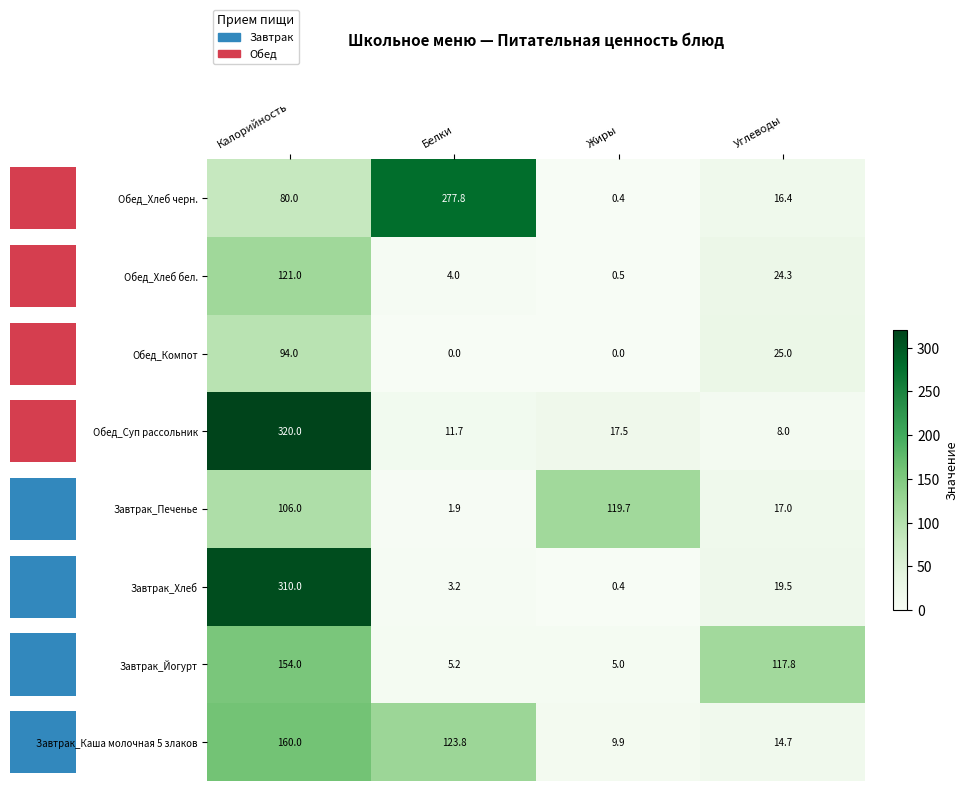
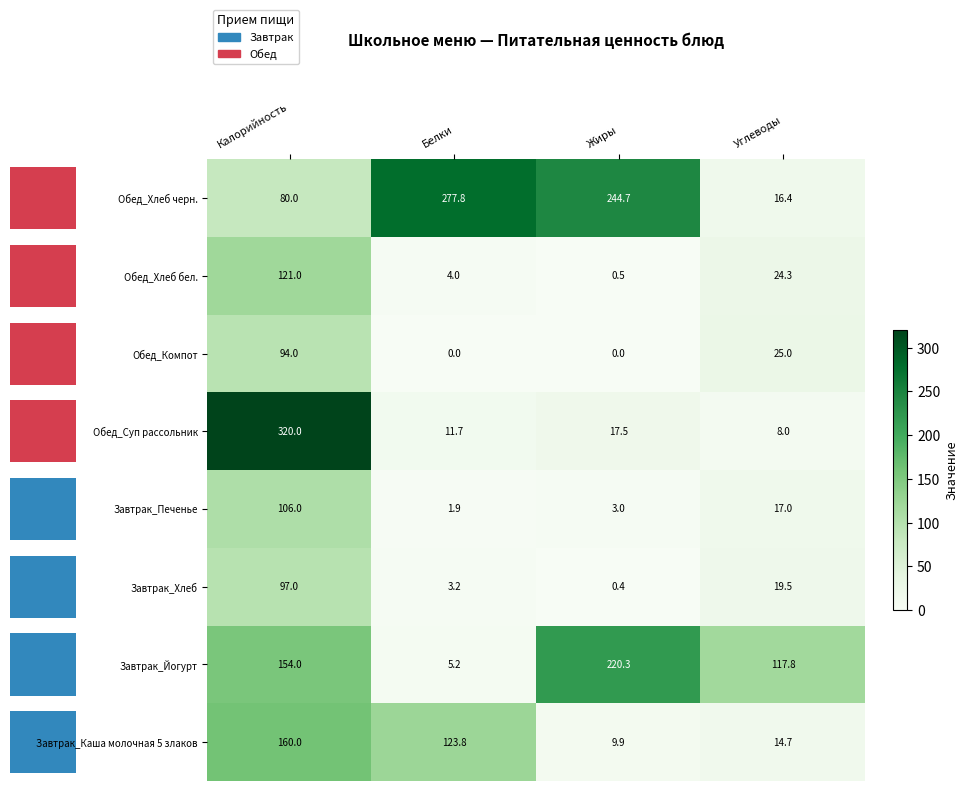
Обед_Хлеб черн., Жиры: 0.4 -> 244.7
Завтрак_Печенье, Жиры: 119.7 -> 3.0
Завтрак_Хлеб, Калорийность: 310.0 -> 97.0
Завтрак_Йогурт, Жиры: 5.0 -> 220.3
